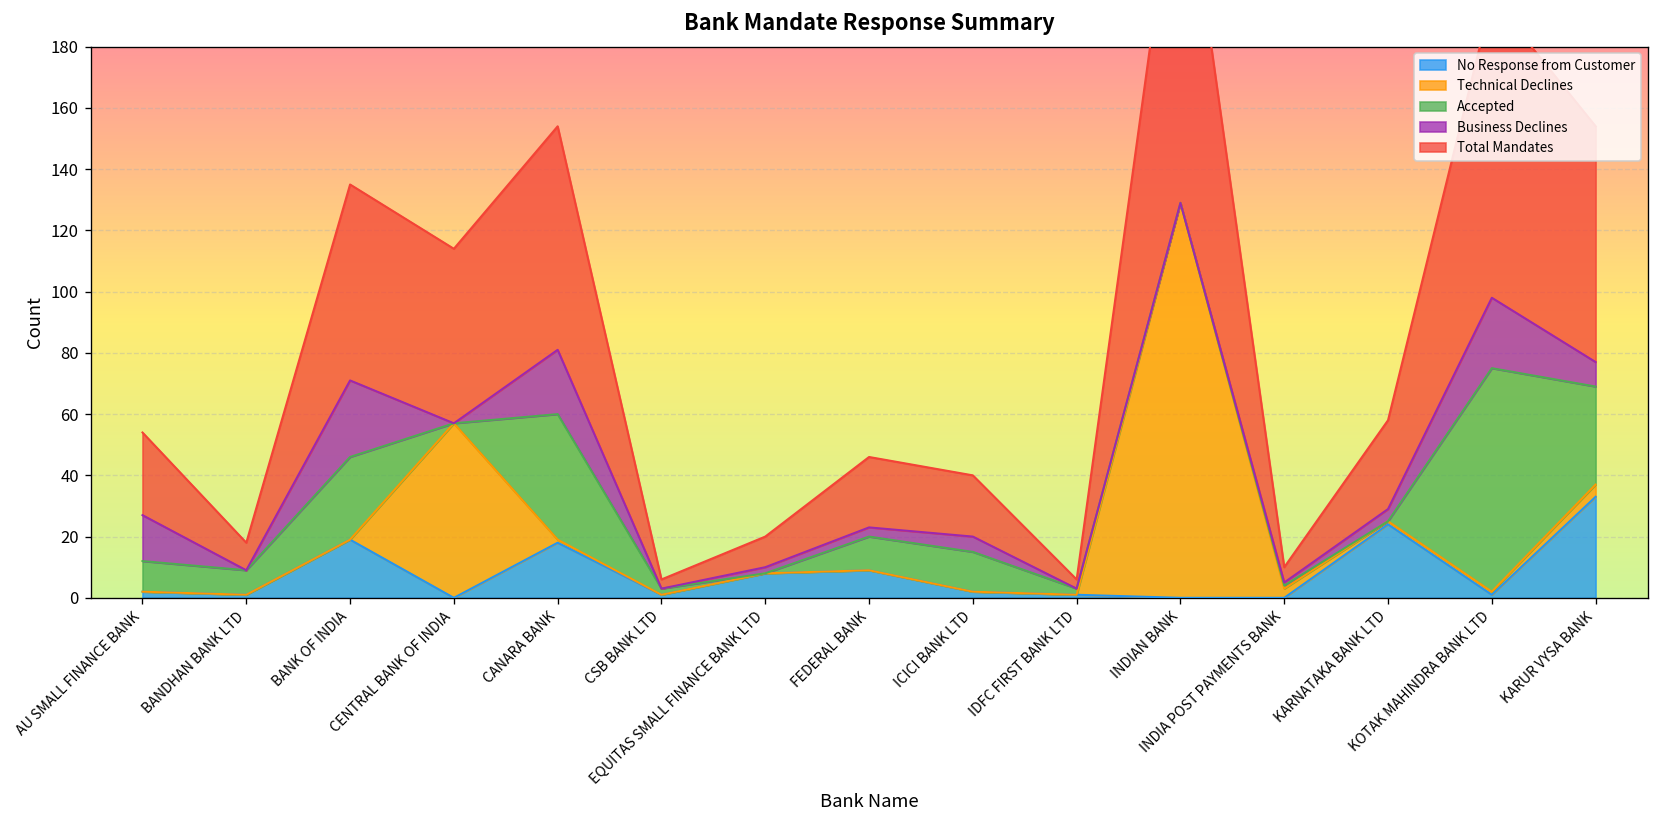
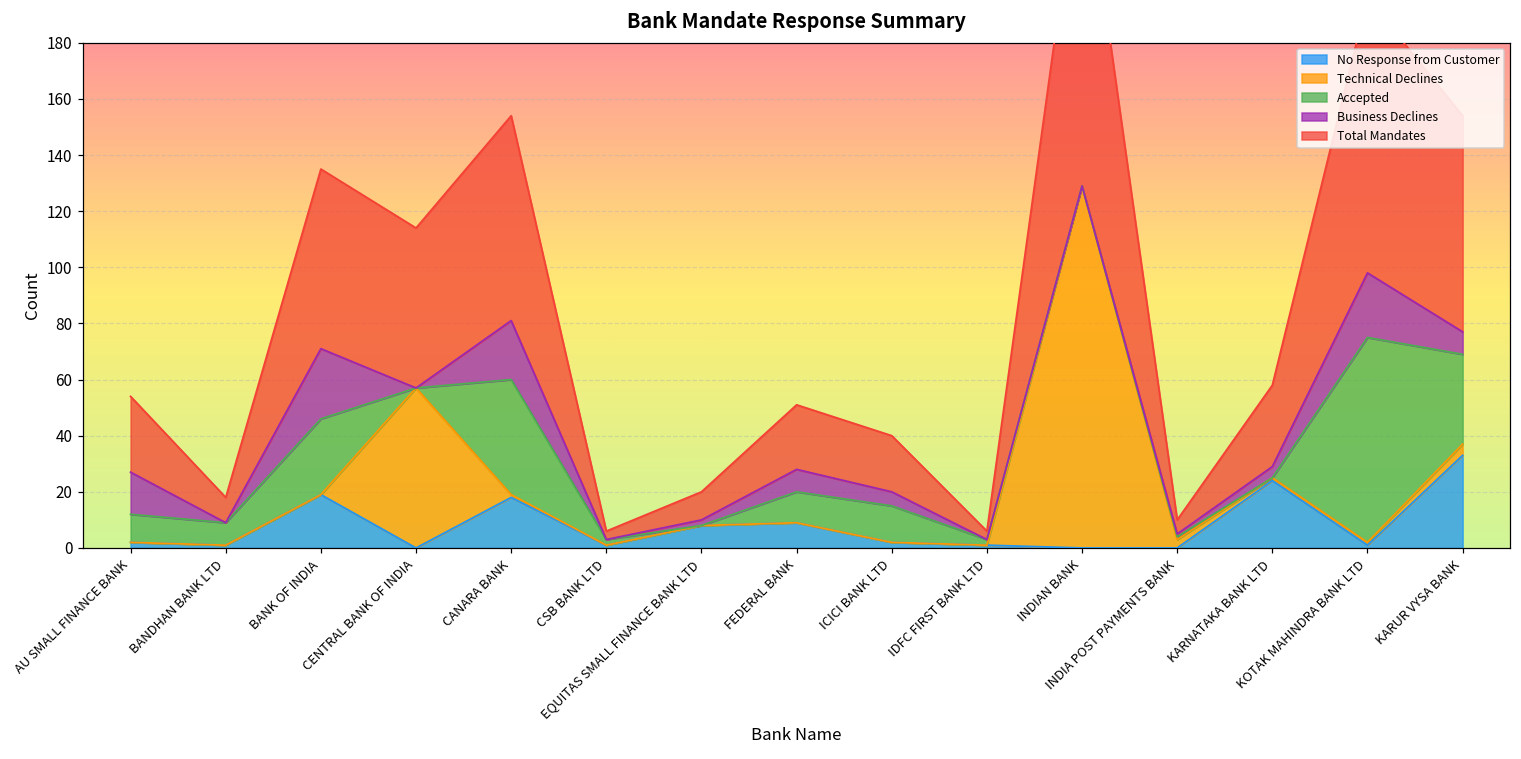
Business Declines, FEDERAL BANK: 3 -> 8
